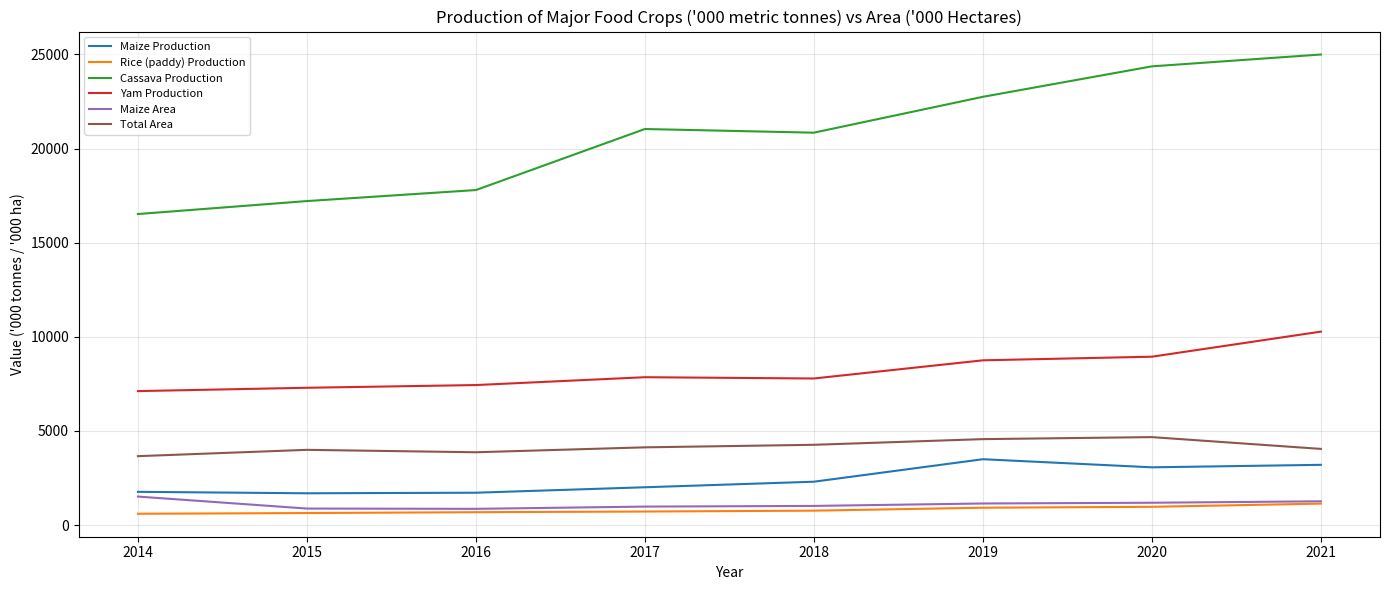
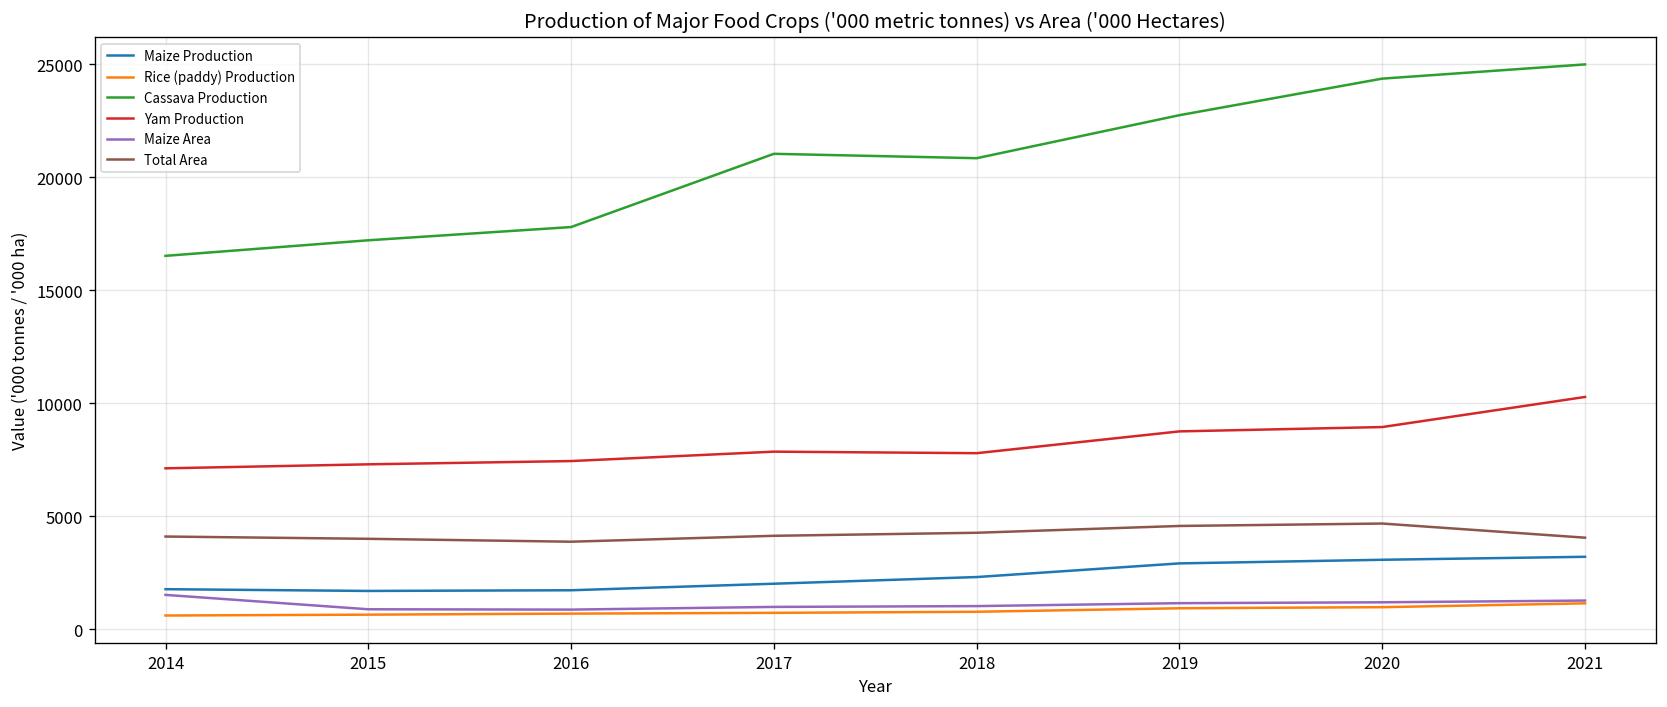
Total Area, 2014: 3700 -> 4100
Maize Production, 2019: 3500 -> 2900
